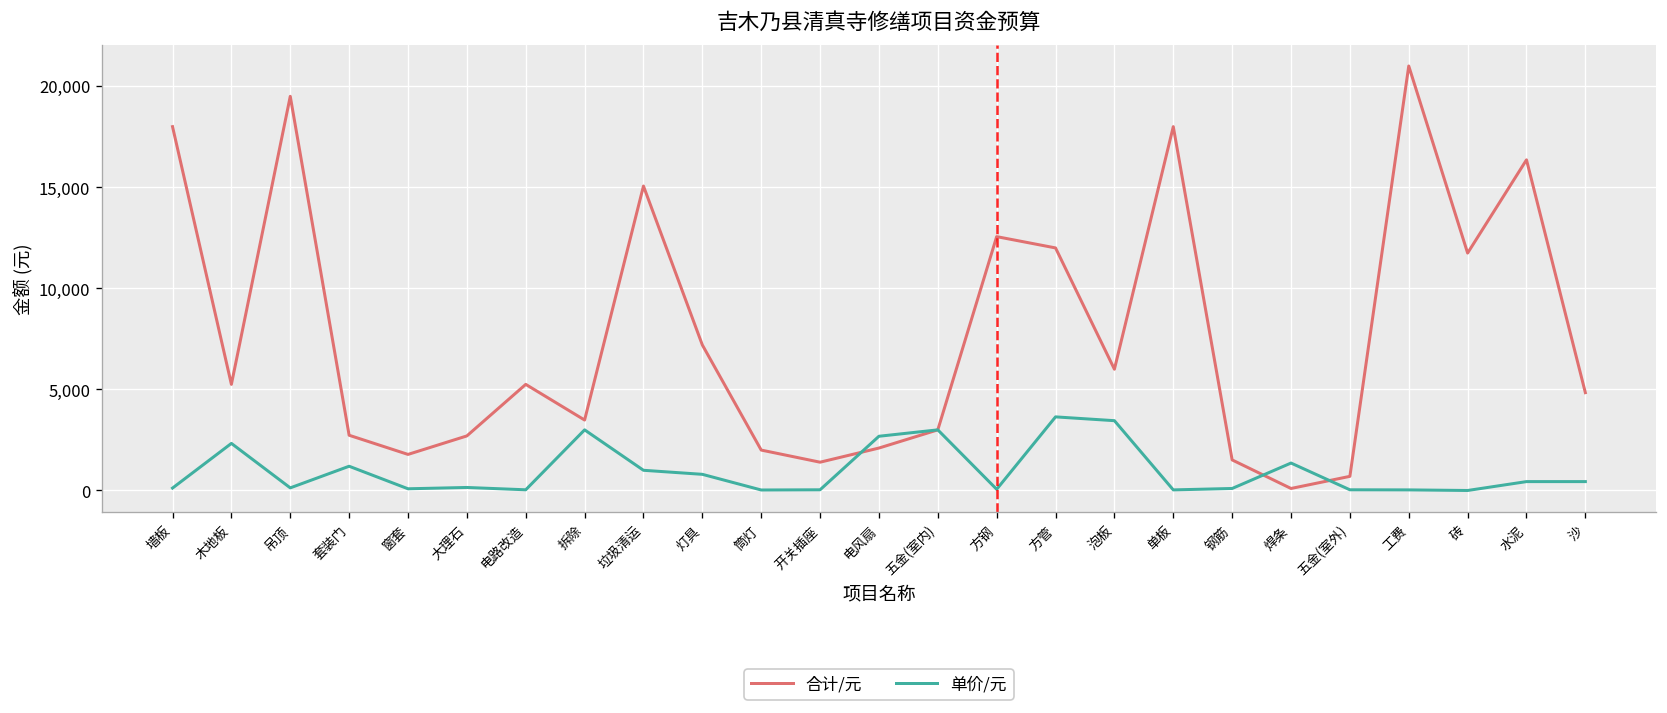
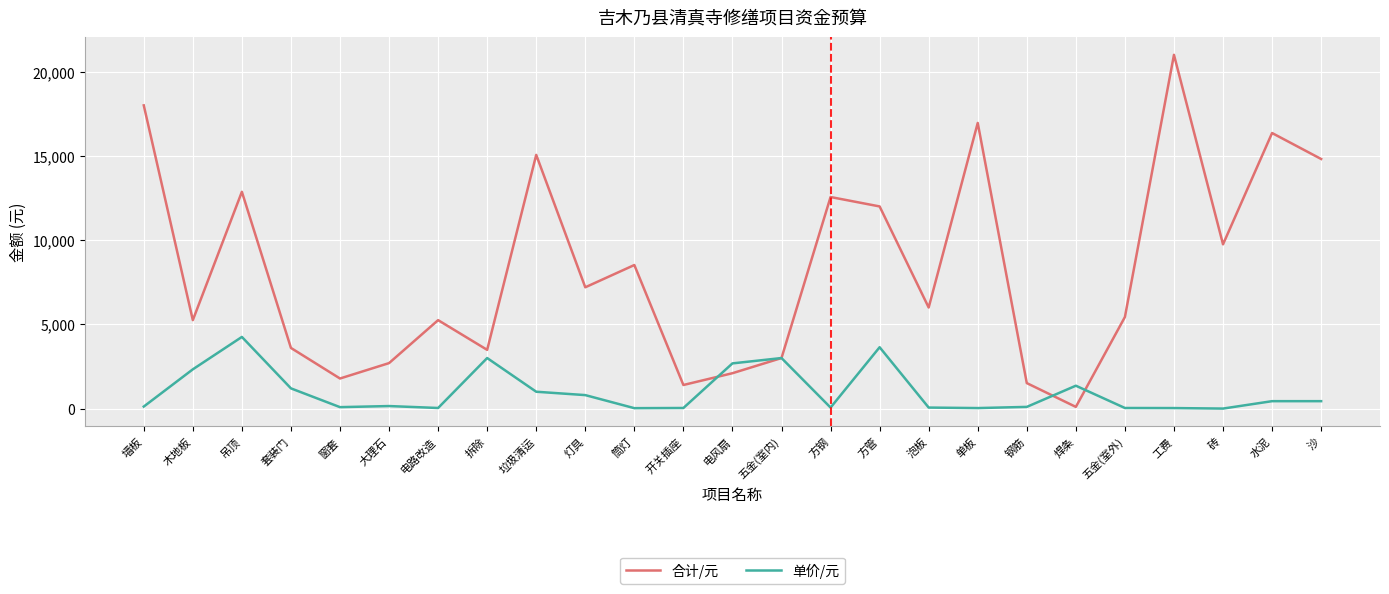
合计/元, 吊顶: 19,500 -> 12,900
单价/元, 吊顶: 100 -> 4,300
合计/元, 套装门: 2,700 -> 3,600
合计/元, 筒灯: 2,000 -> 8,500
单价/元, 泡板: 3,500 -> 100
合计/元, 单板: 18,000 -> 17,000
合计/元, 五金(室外): 700 -> 5,400
合计/元, 砖: 11,700 -> 9,800
合计/元, 沙: 4,800 -> 14,800
